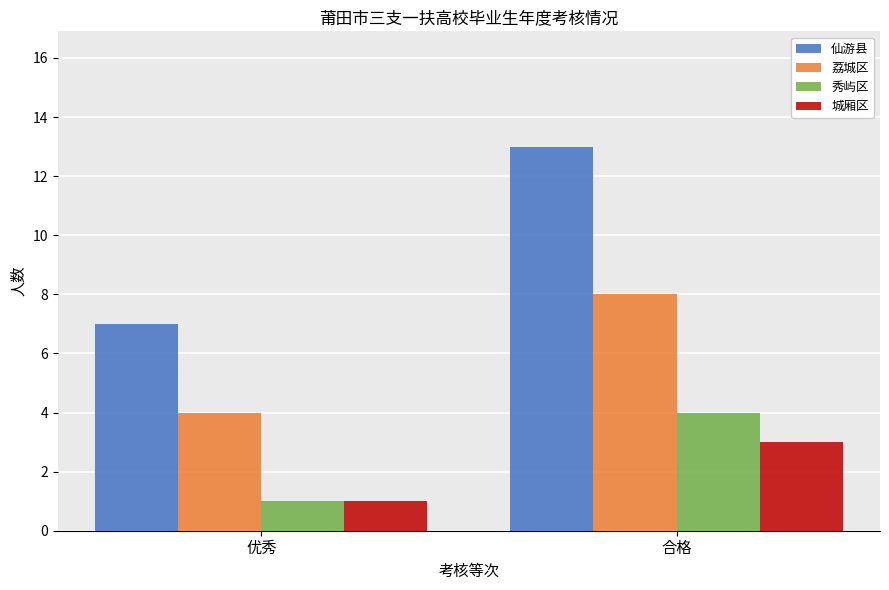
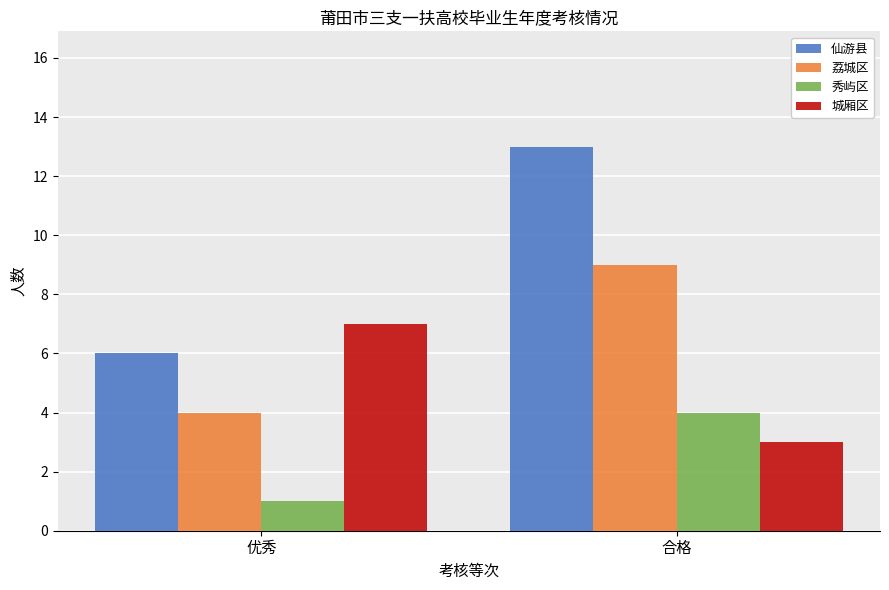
仙游县, 优秀: 7 -> 6
城厢区, 优秀: 1 -> 7
荔城区, 合格: 8 -> 9
